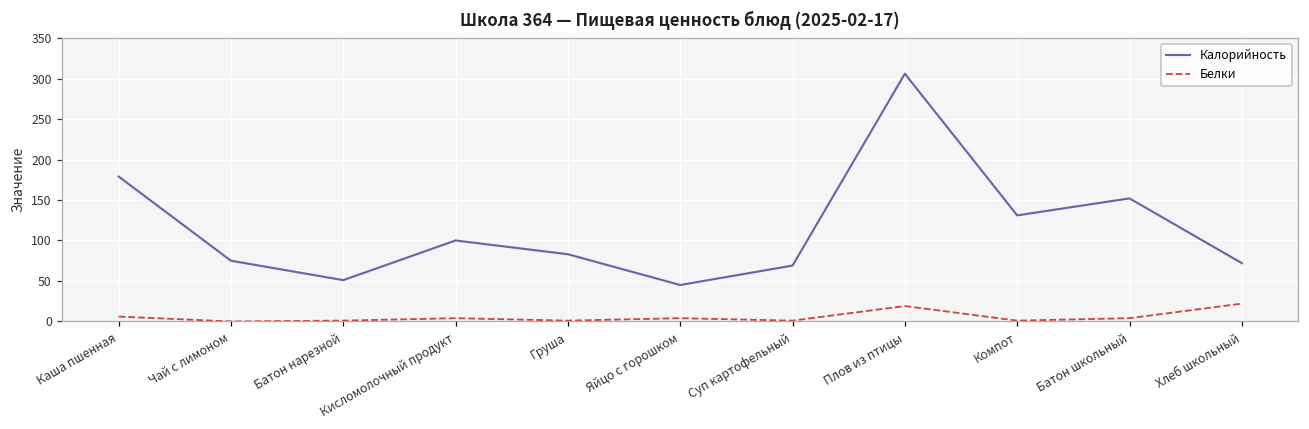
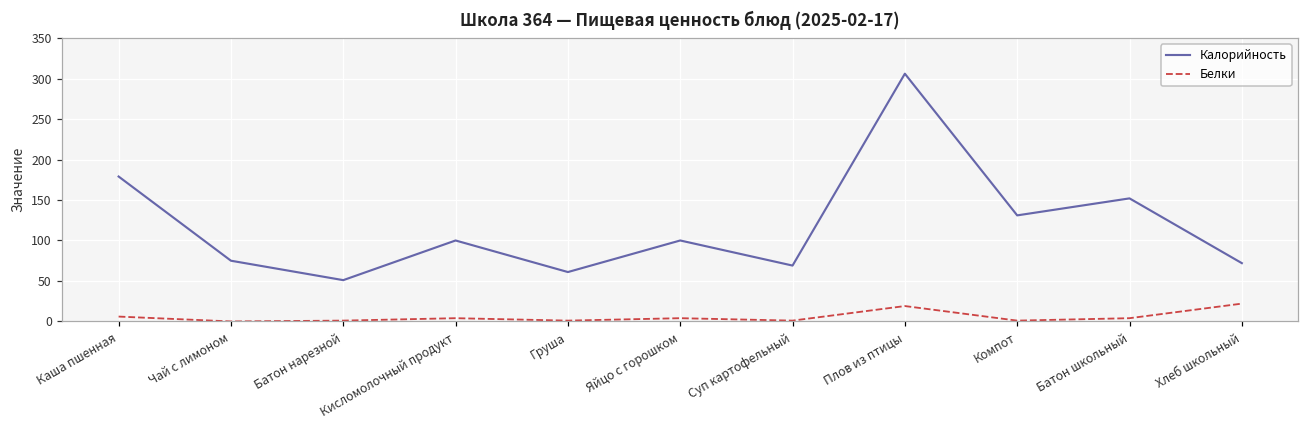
Калорийность, Груша: 80 -> 60
Калорийность, Яйцо с горошком: 50 -> 100
